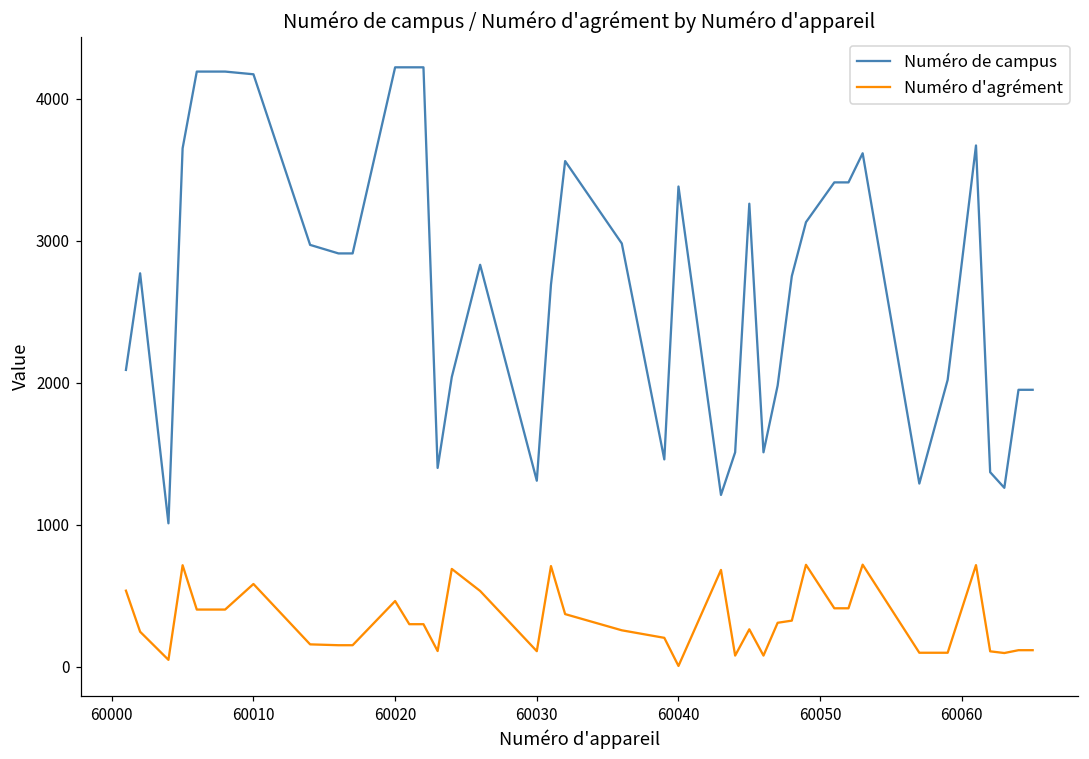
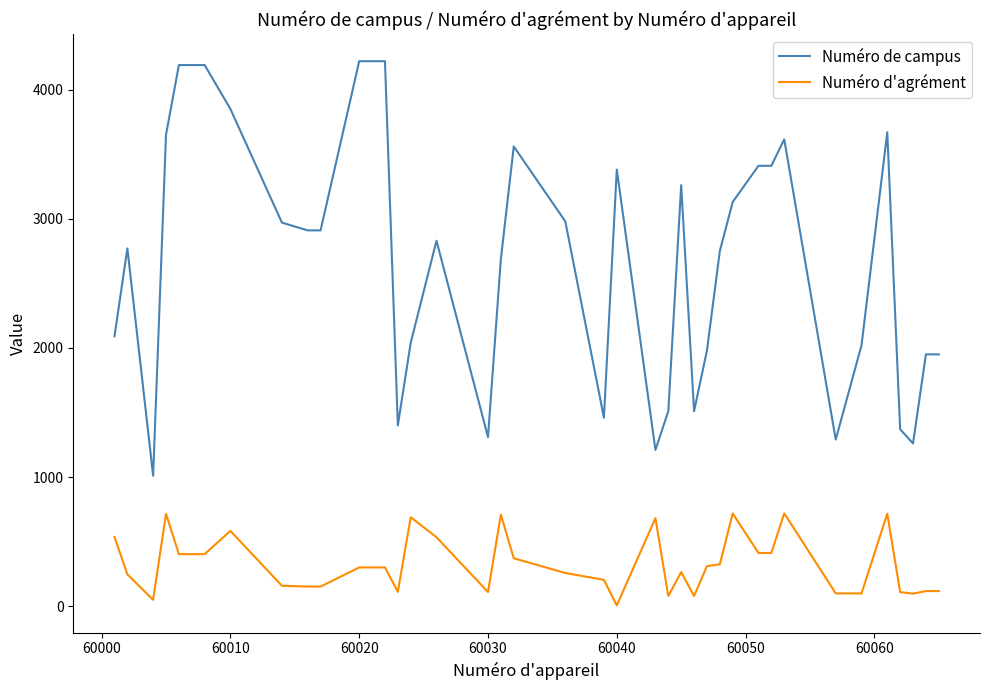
Numéro de campus, 60010: 4170 -> 3850
Numéro d'agrément, 60020: 460 -> 300
